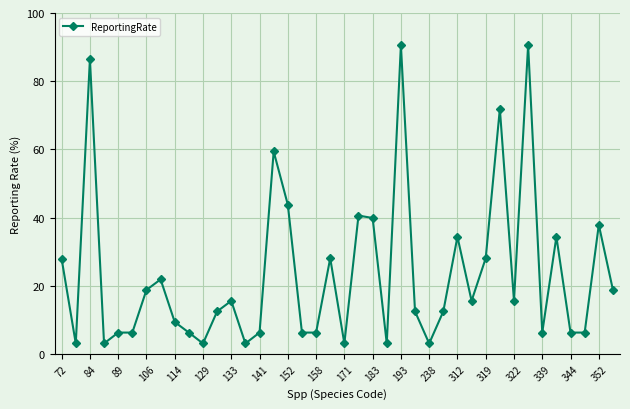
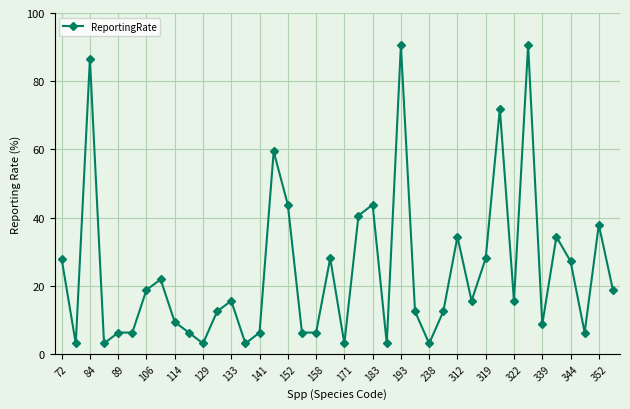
183: 40 -> 44
339: 6 -> 9
344: 6 -> 27
